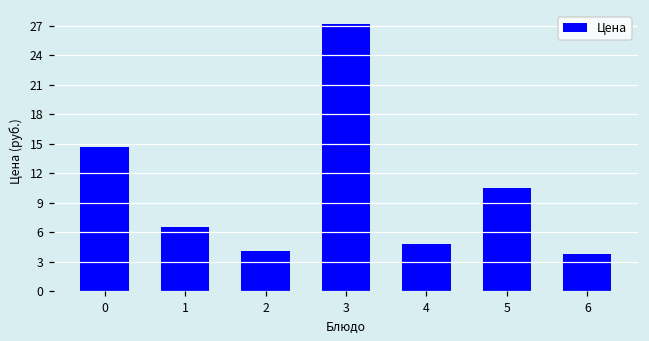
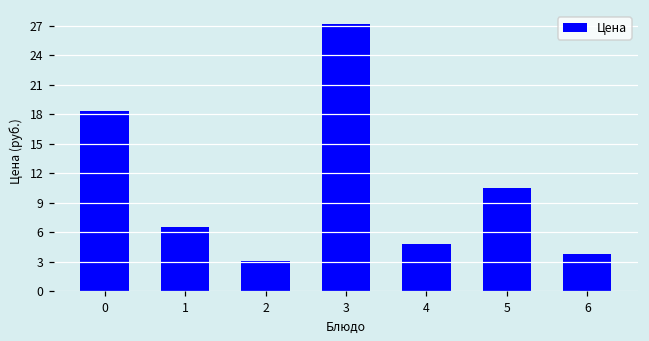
0: 15 -> 18
2: 4 -> 3
